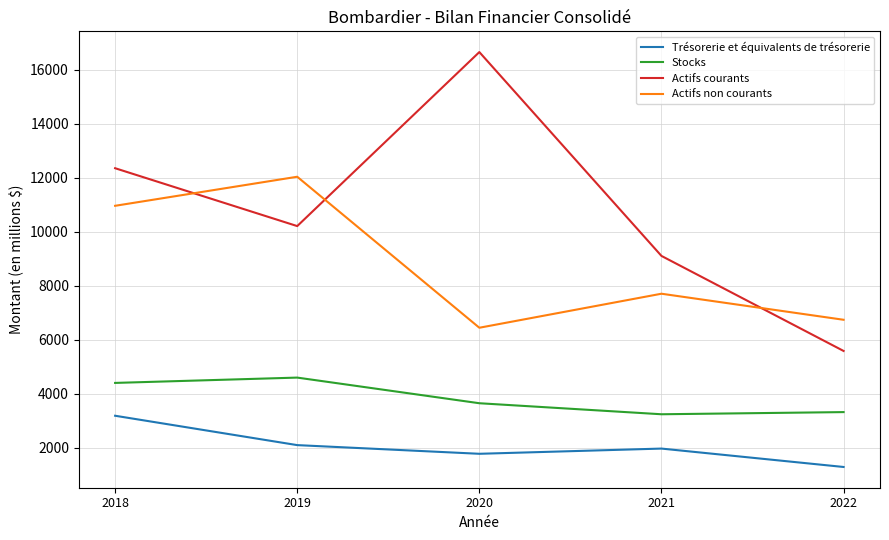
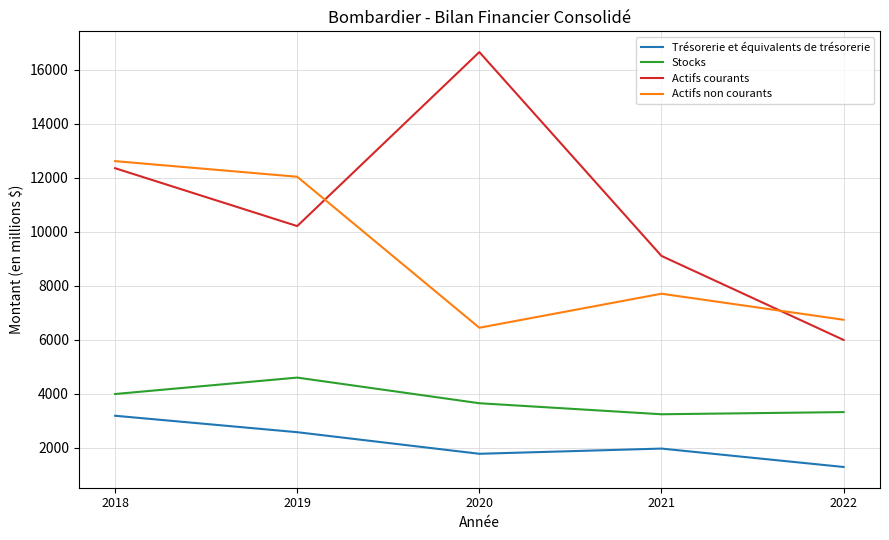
Stocks, 2018: 4400 -> 4000
Actifs non courants, 2018: 11000 -> 12600
Trésorerie et équivalents de trésorerie, 2019: 2100 -> 2600
Actifs courants, 2022: 5600 -> 6000
